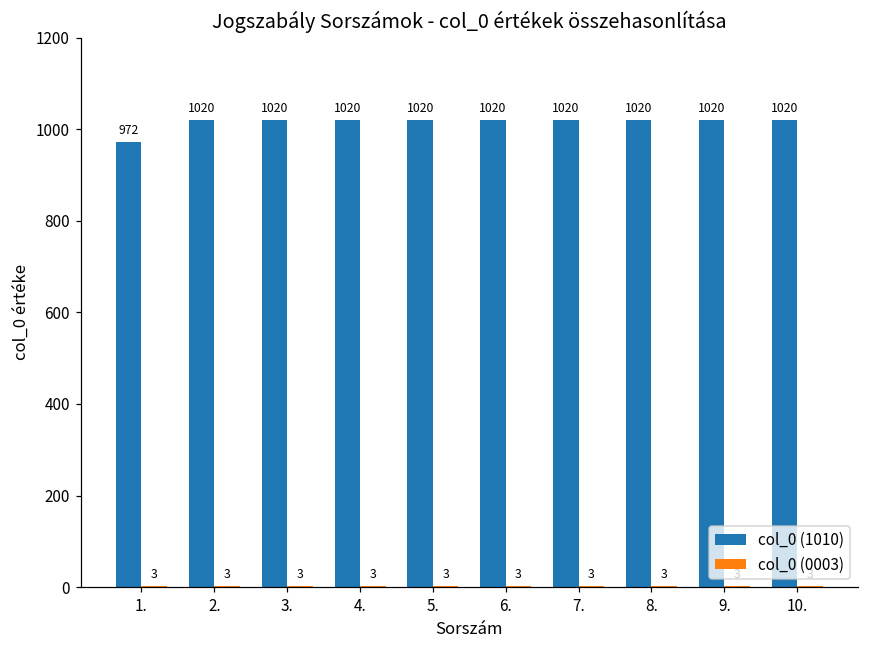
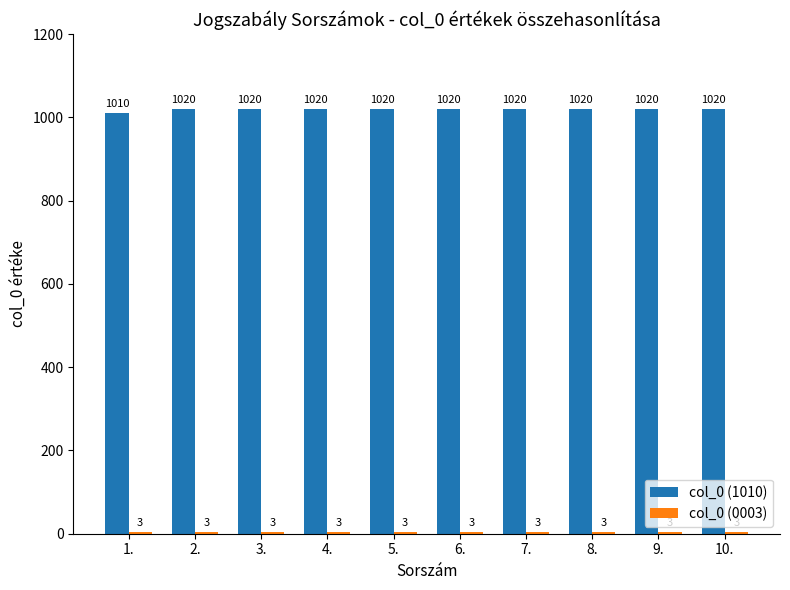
col_0 (1010), 1.: 972 -> 1010
